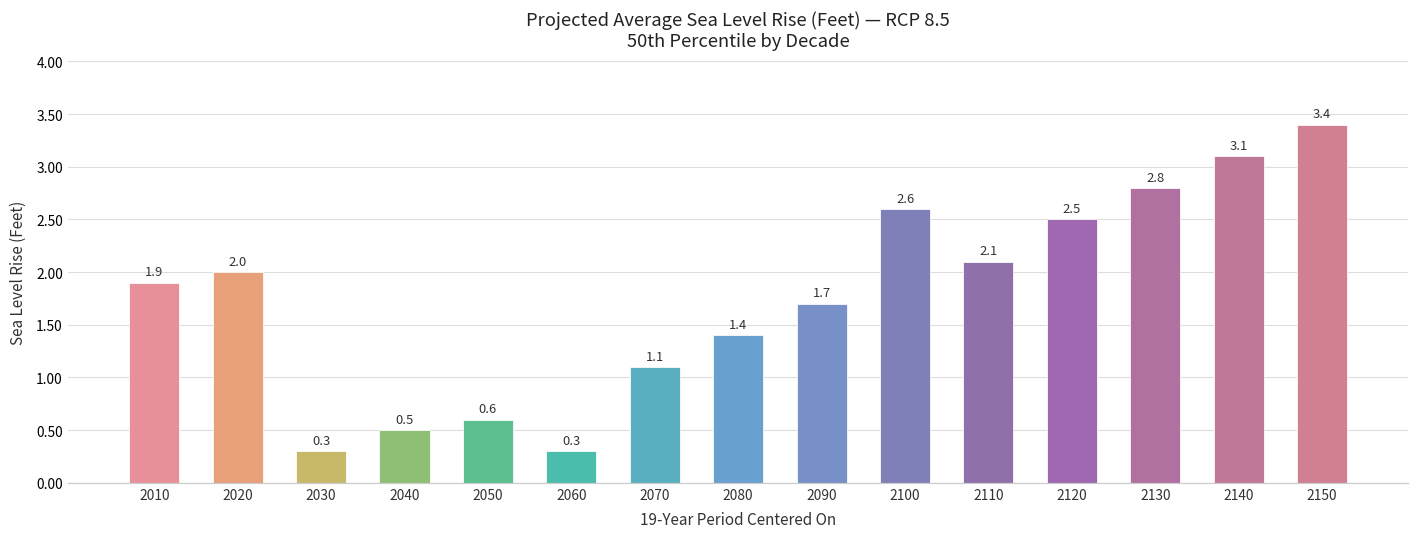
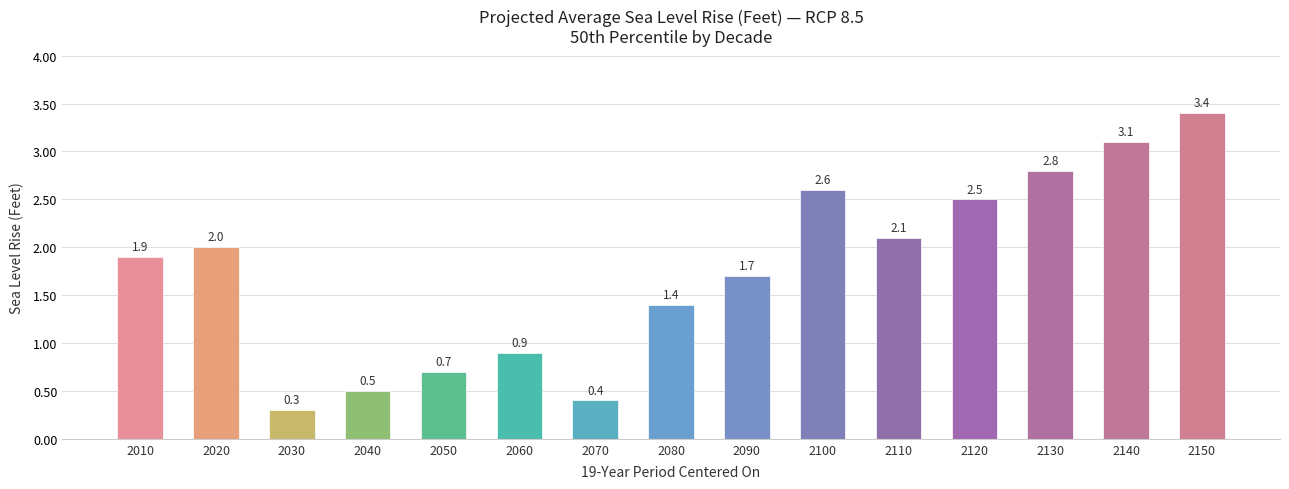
2050: 0.6 -> 0.7
2060: 0.3 -> 0.9
2070: 1.1 -> 0.4
